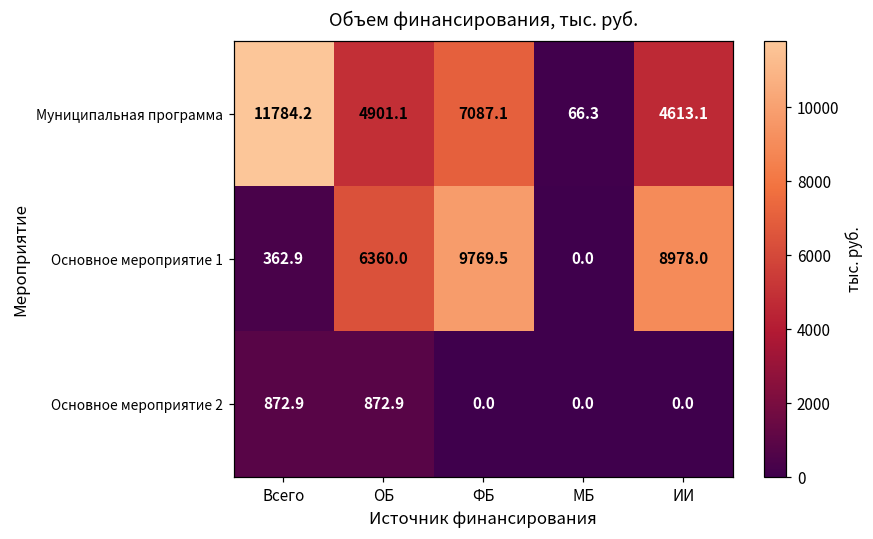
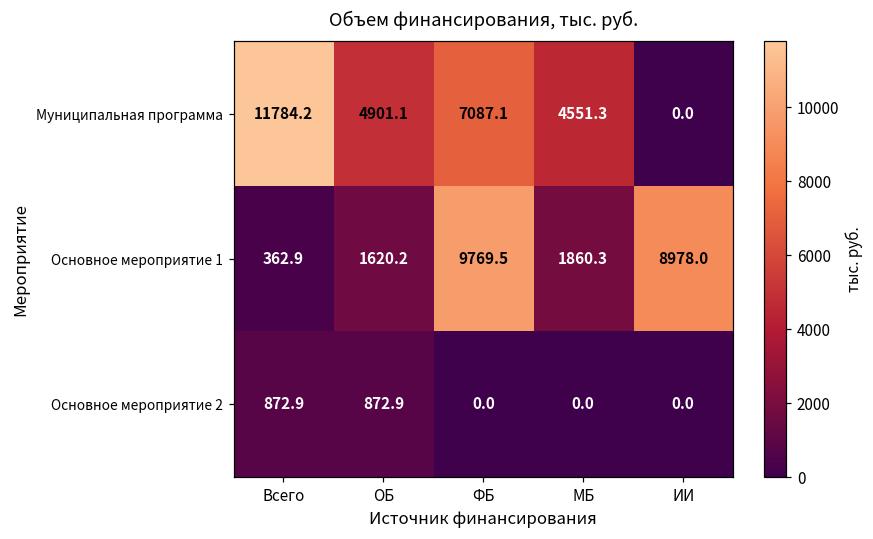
Муниципальная программа, МБ: 66.3 -> 4551.3
Муниципальная программа, ИИ: 4613.1 -> 0.0
Основное мероприятие 1, ОБ: 6360.0 -> 1620.2
Основное мероприятие 1, МБ: 0.0 -> 1860.3
